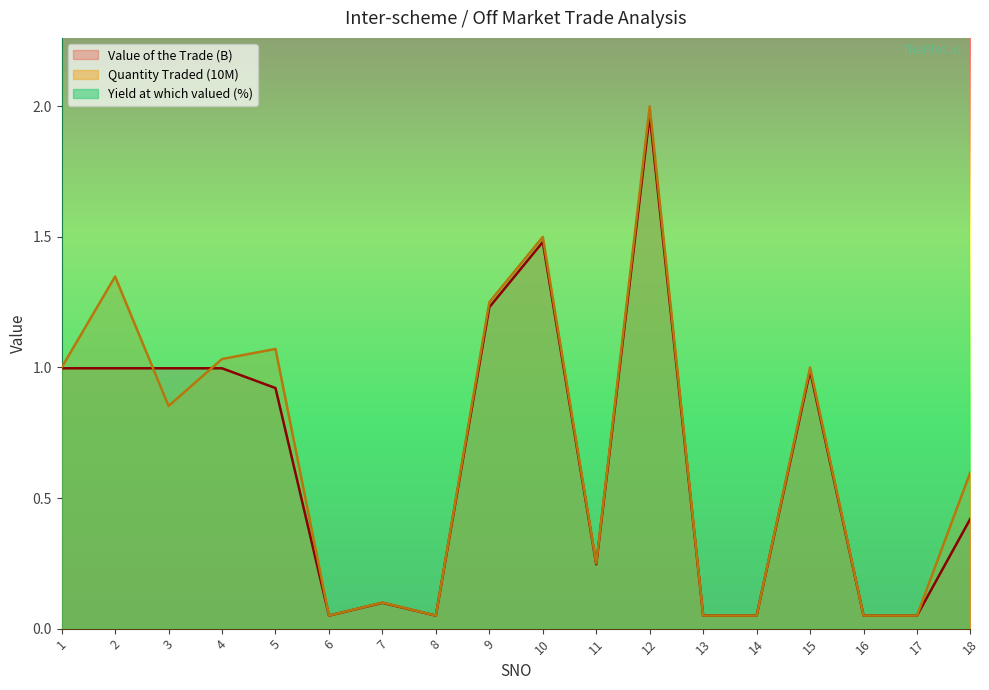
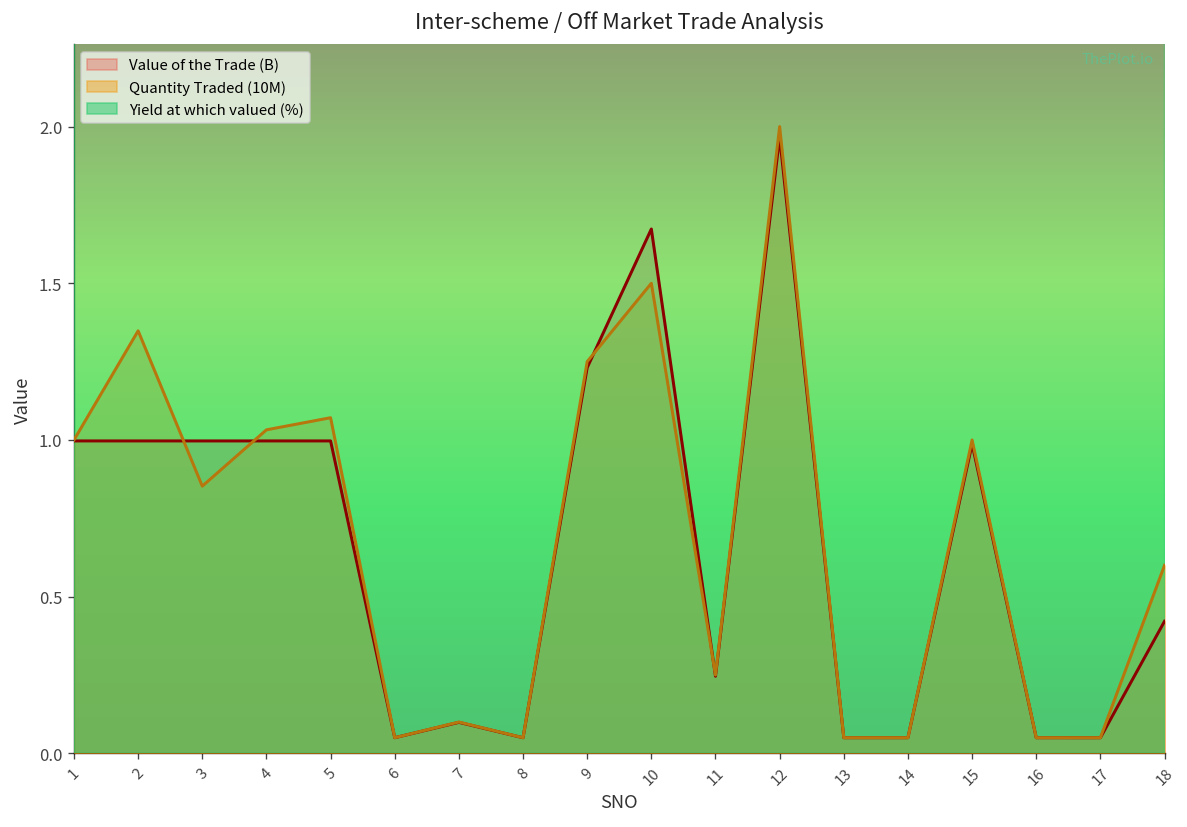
Value of the Trade (B), 5: 0.92 -> 1.00
Value of the Trade (B), 10: 1.48 -> 1.67
